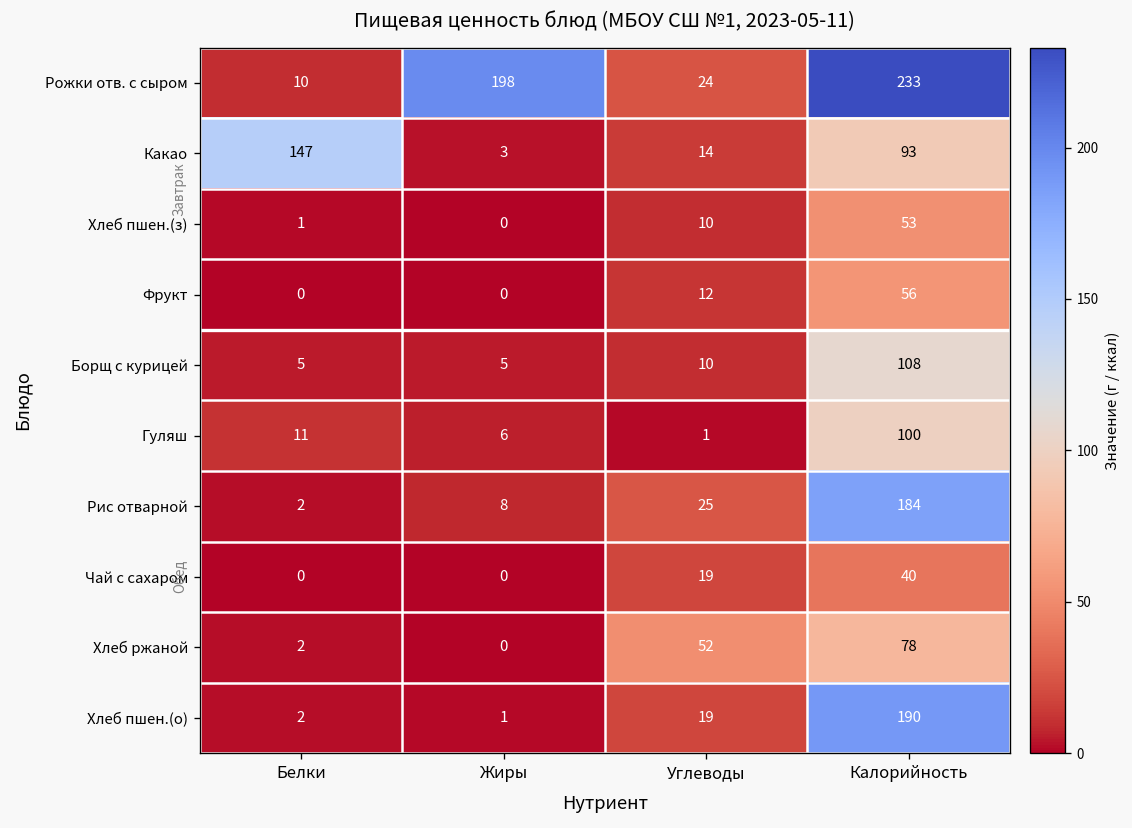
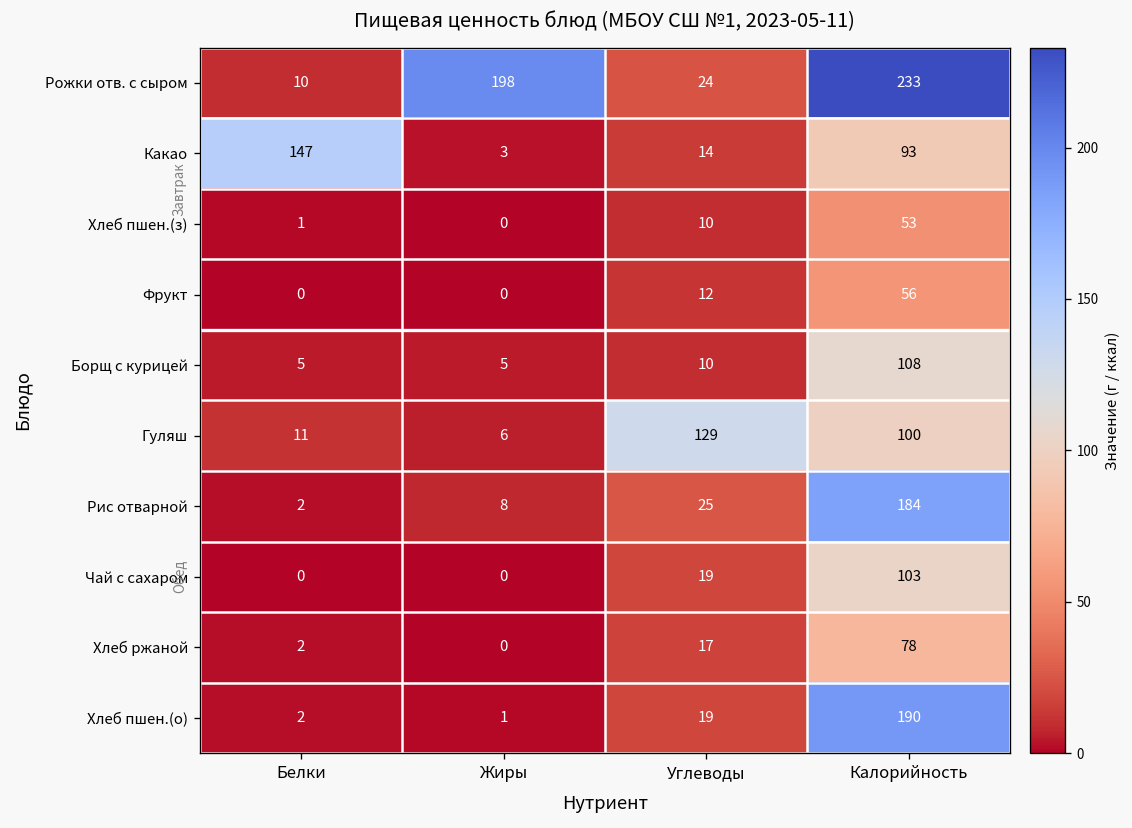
Гуляш, Углеводы: 1 -> 129
Чай с сахаром, Калорийность: 40 -> 103
Хлеб ржаной, Углеводы: 52 -> 17
